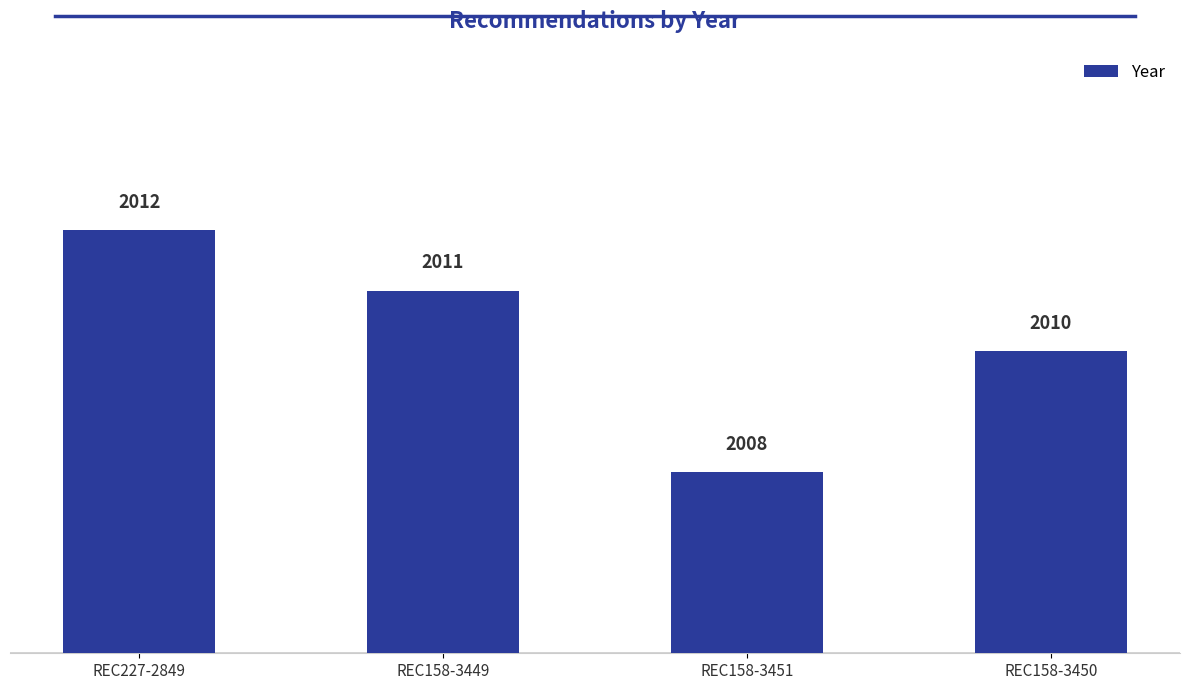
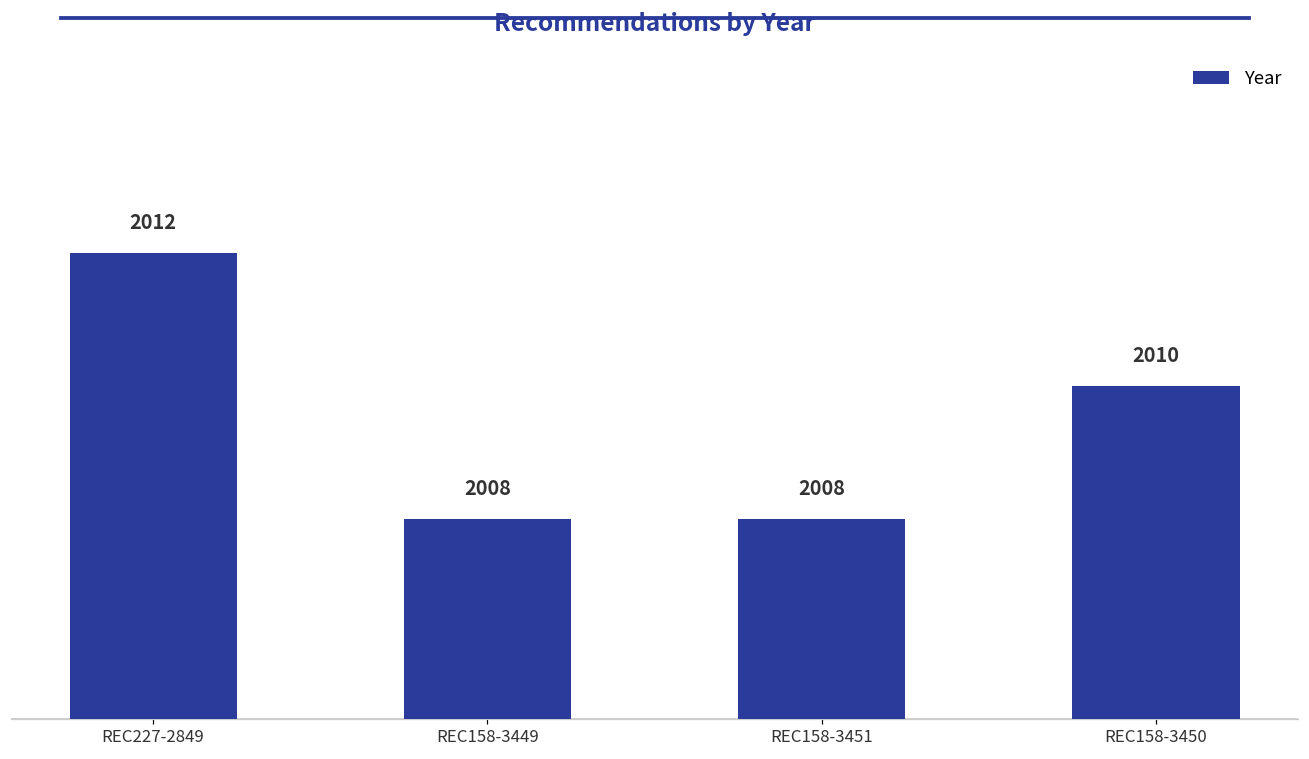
REC158-3449: 2011 -> 2008
